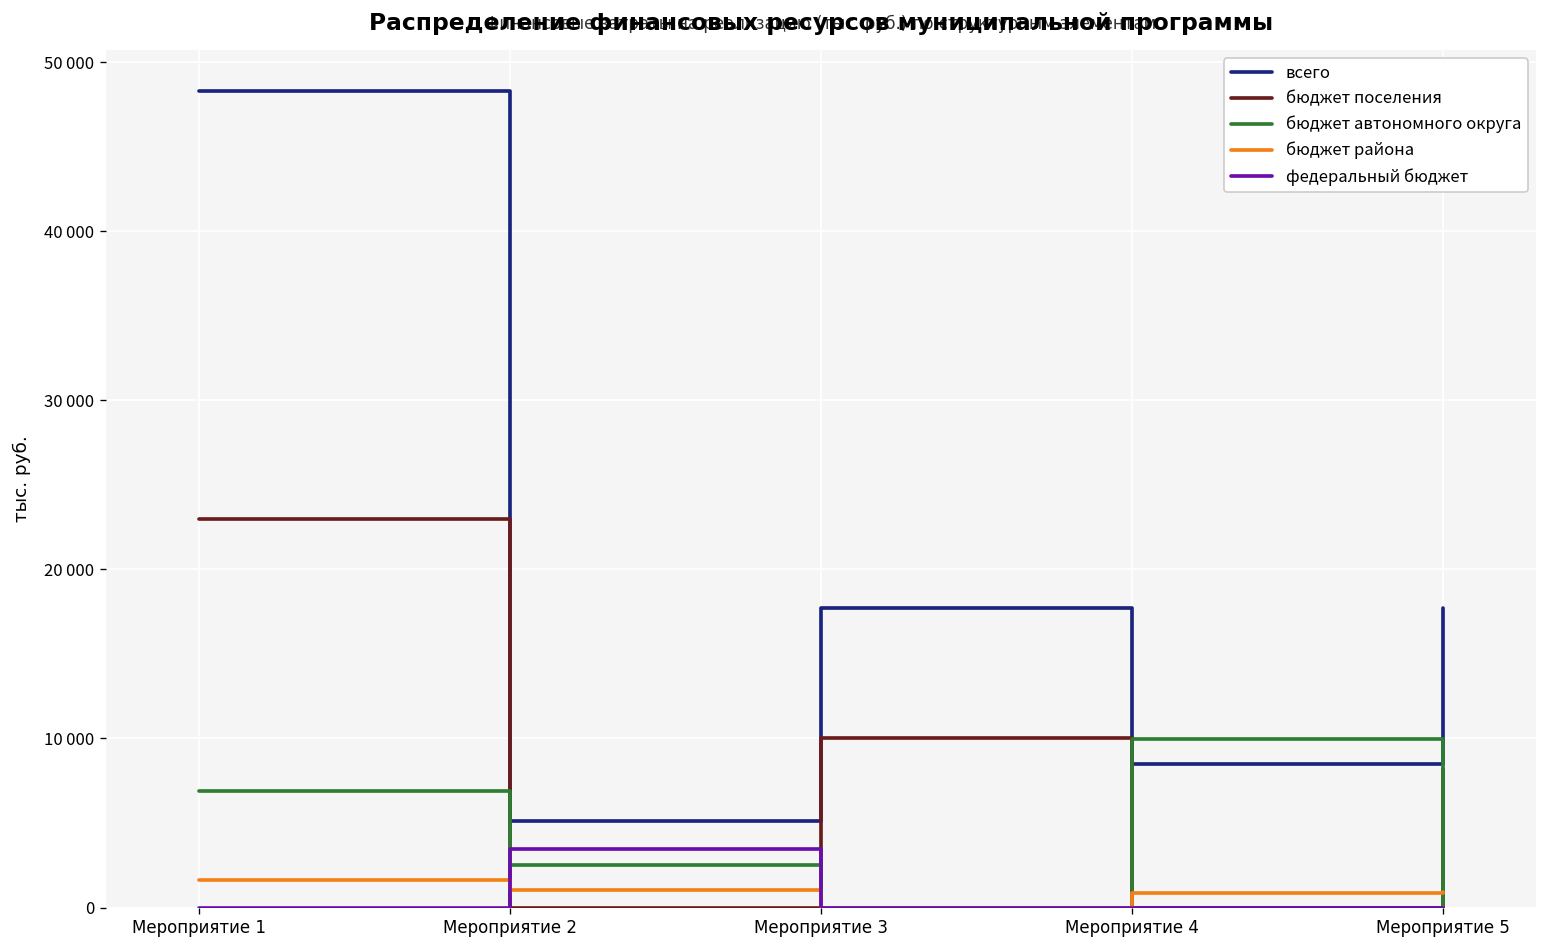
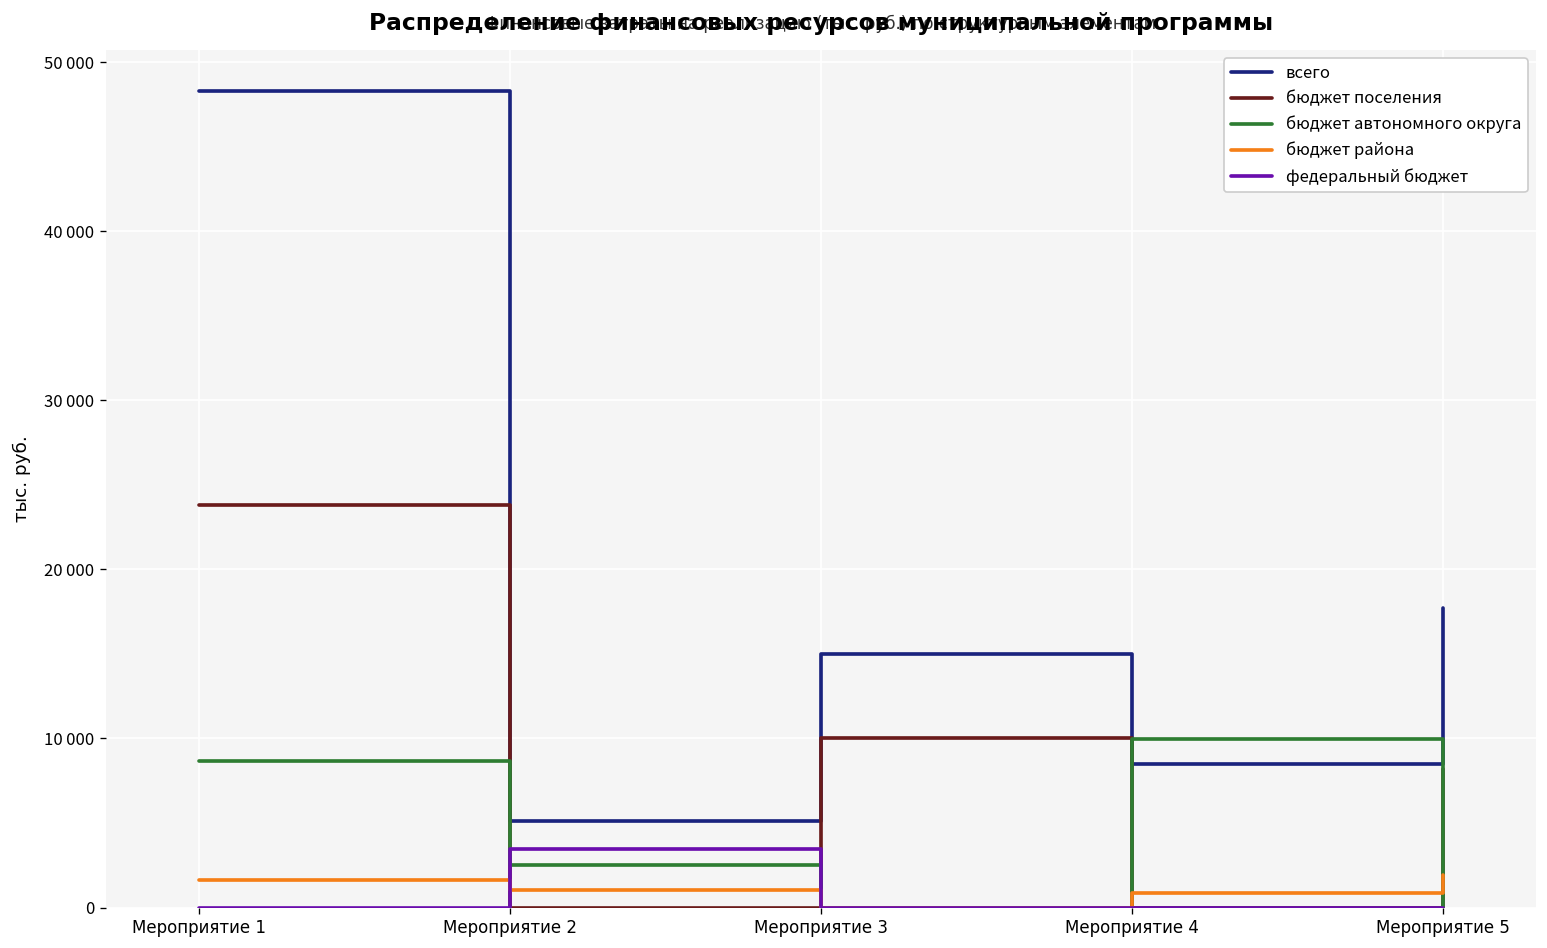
бюджет поселения, Мероприятие 1: 23000 -> 23800
бюджет автономного округа, Мероприятие 1: 6900 -> 8700
всего, Мероприятие 3: 17700 -> 15000
бюджет района, Мероприятие 5: 900 -> 1900
